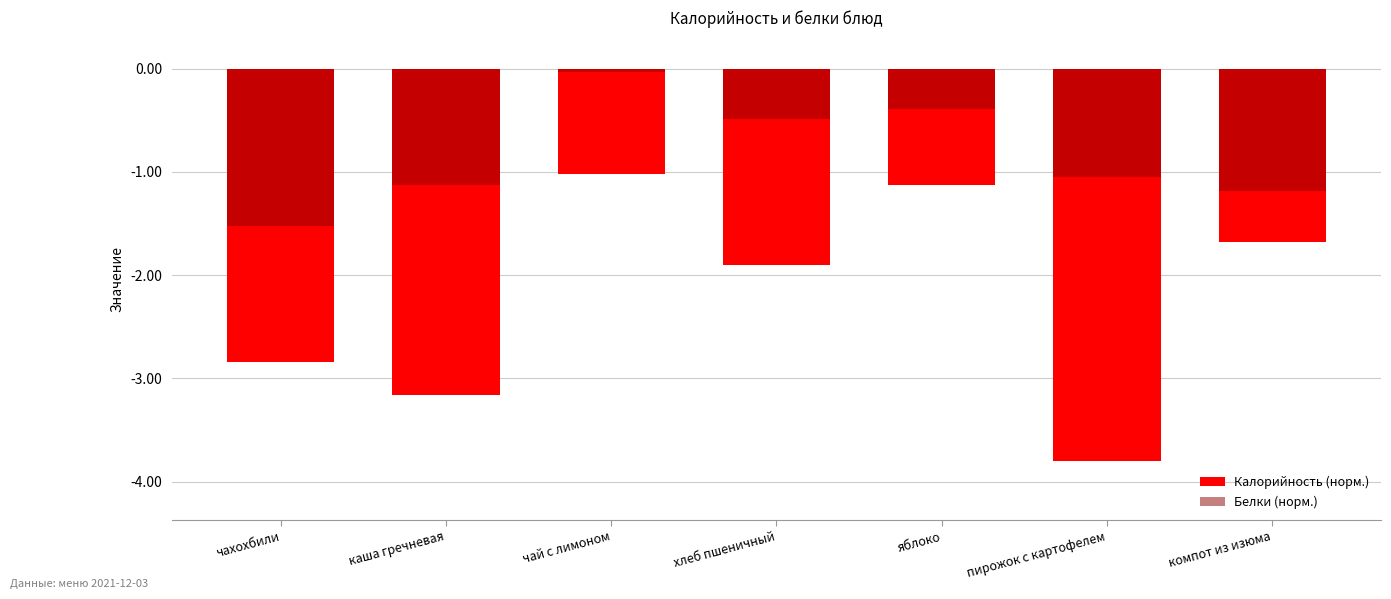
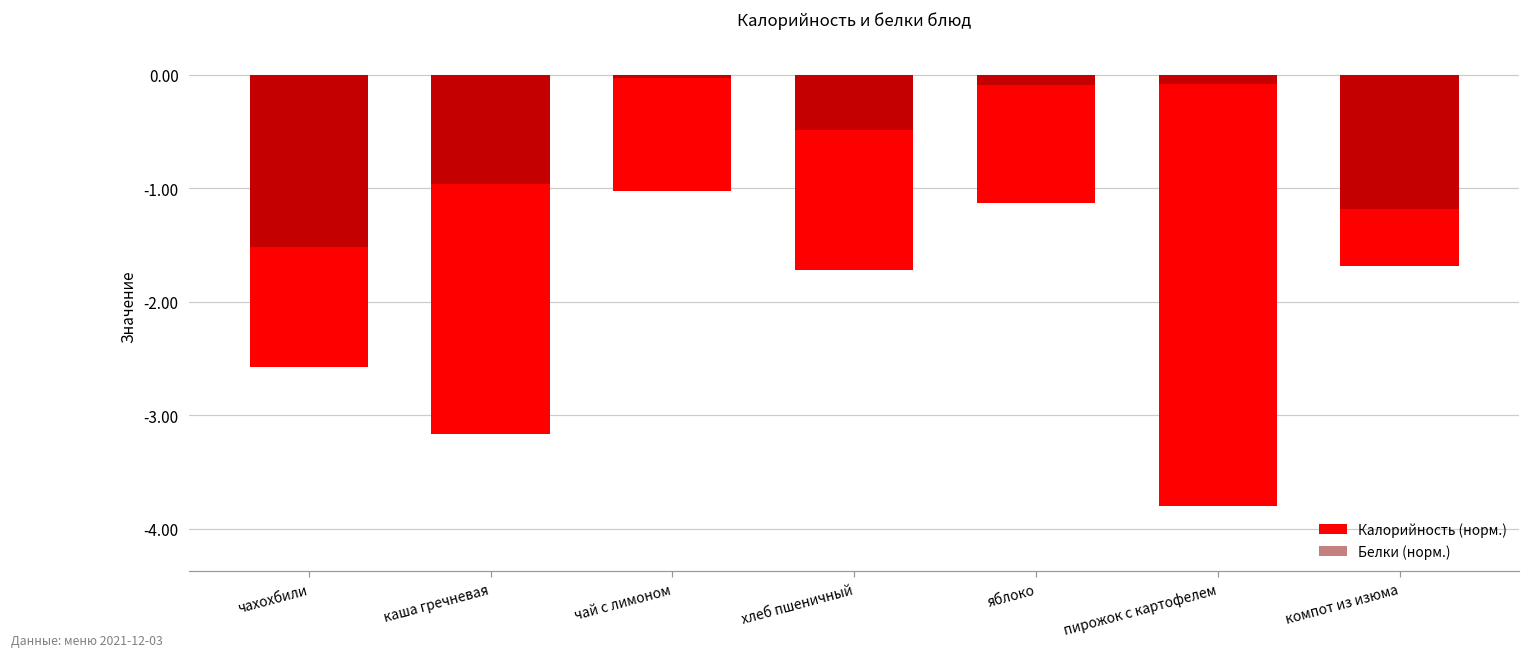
Калорийность (норм.), чахохбили: -2.84 -> -2.57
Белки (норм.), каша гречневая: -1.12 -> -0.97
Калорийность (норм.), хлеб пшеничный: -1.90 -> -1.72
Белки (норм.), яблоко: -0.40 -> -0.10
Белки (норм.), пирожок с картофелем: -1.05 -> -0.08
